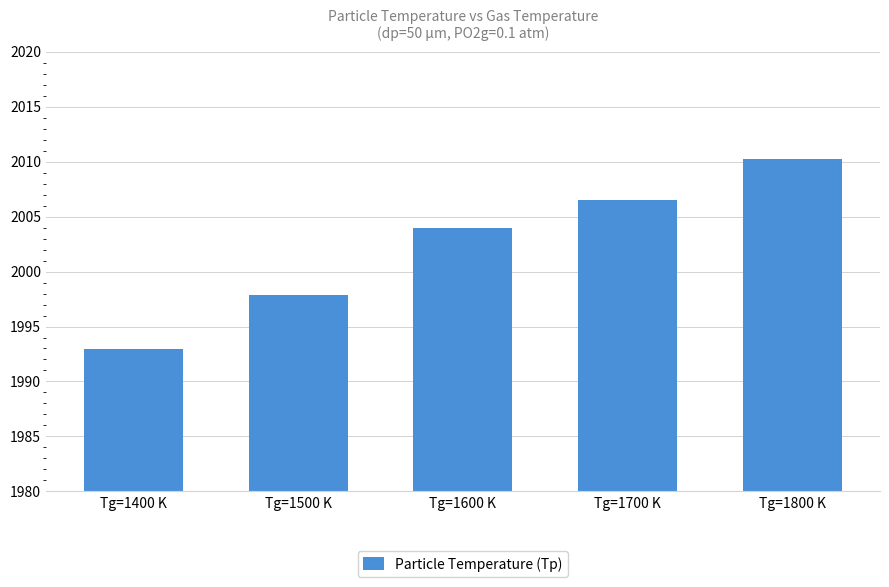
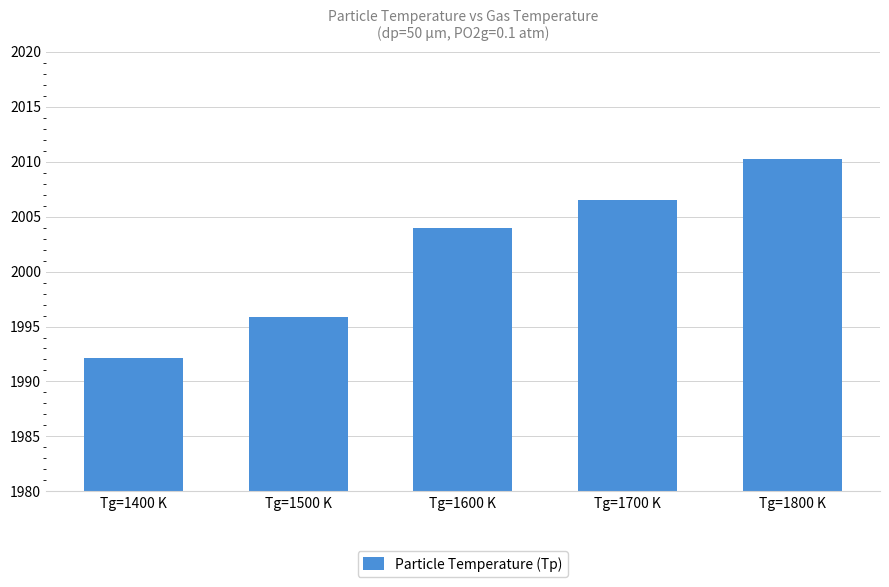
Tg=1400 K: 1993.0 -> 1992.1
Tg=1500 K: 1997.9 -> 1995.9
